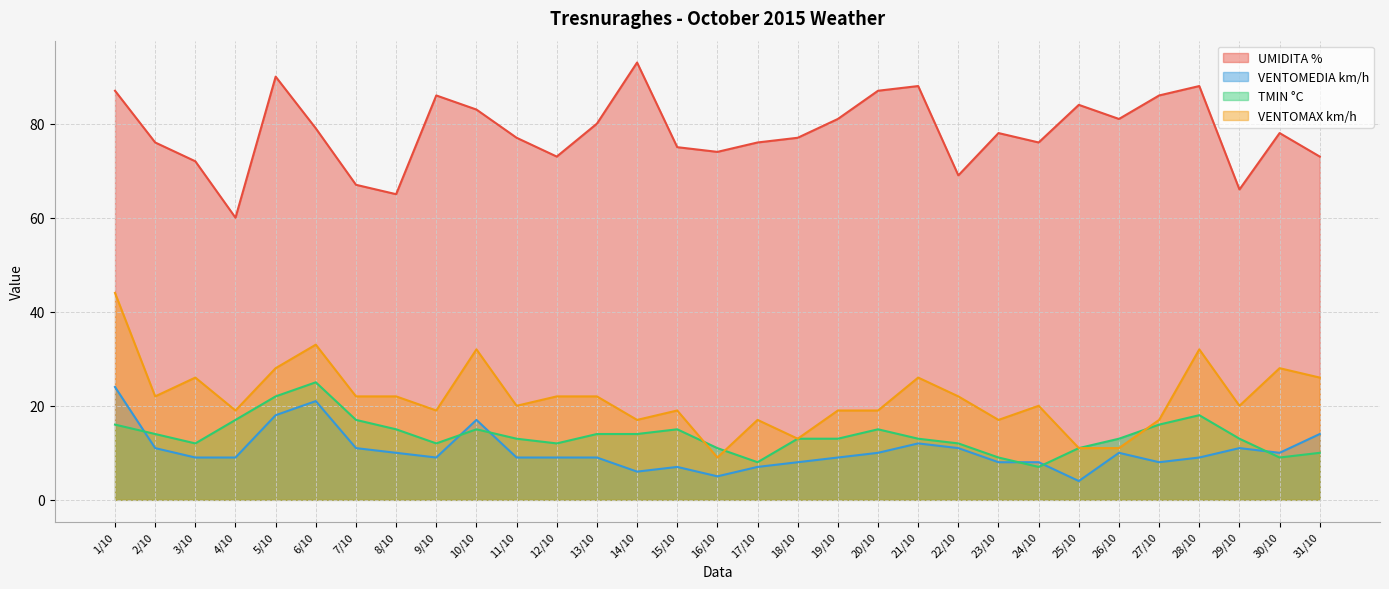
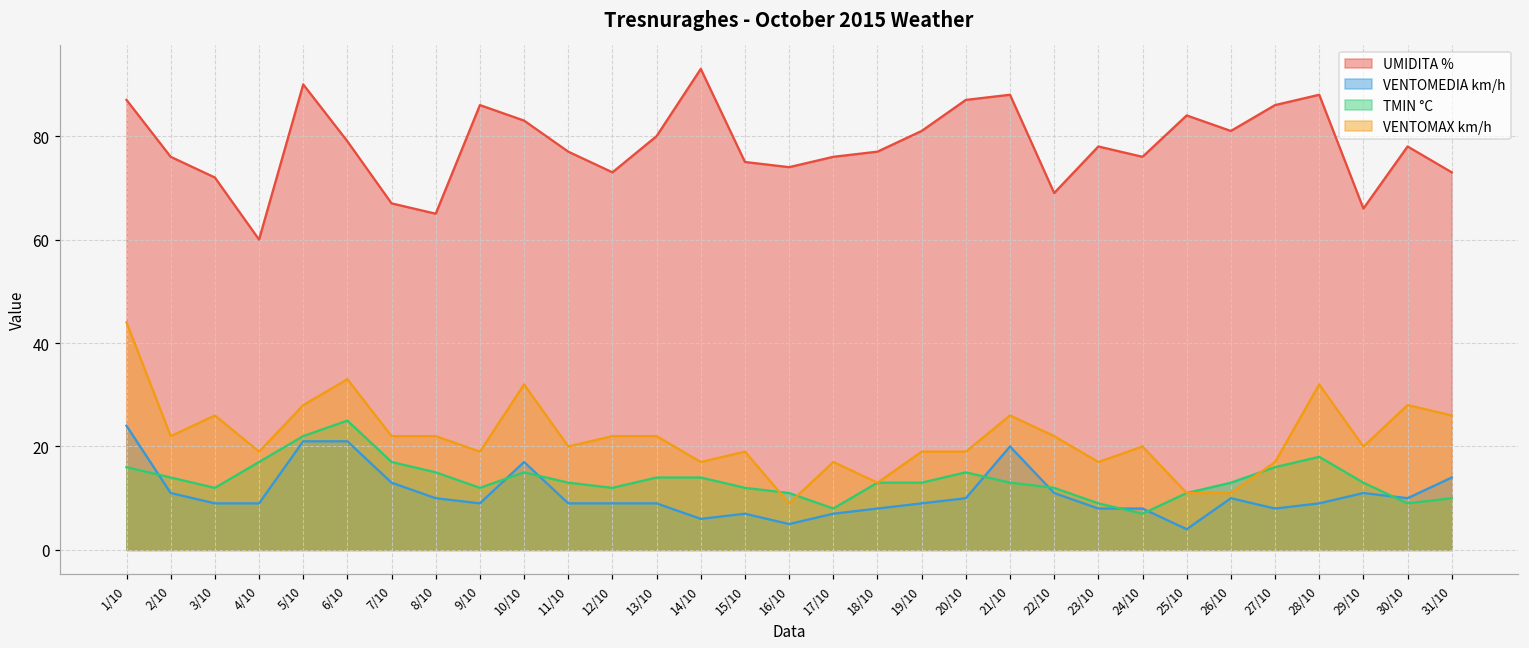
VENTOMEDIA km/h, 5/10: 18 -> 21
VENTOMEDIA km/h, 7/10: 11 -> 13
TMIN °C, 15/10: 15 -> 12
VENTOMEDIA km/h, 21/10: 12 -> 20
